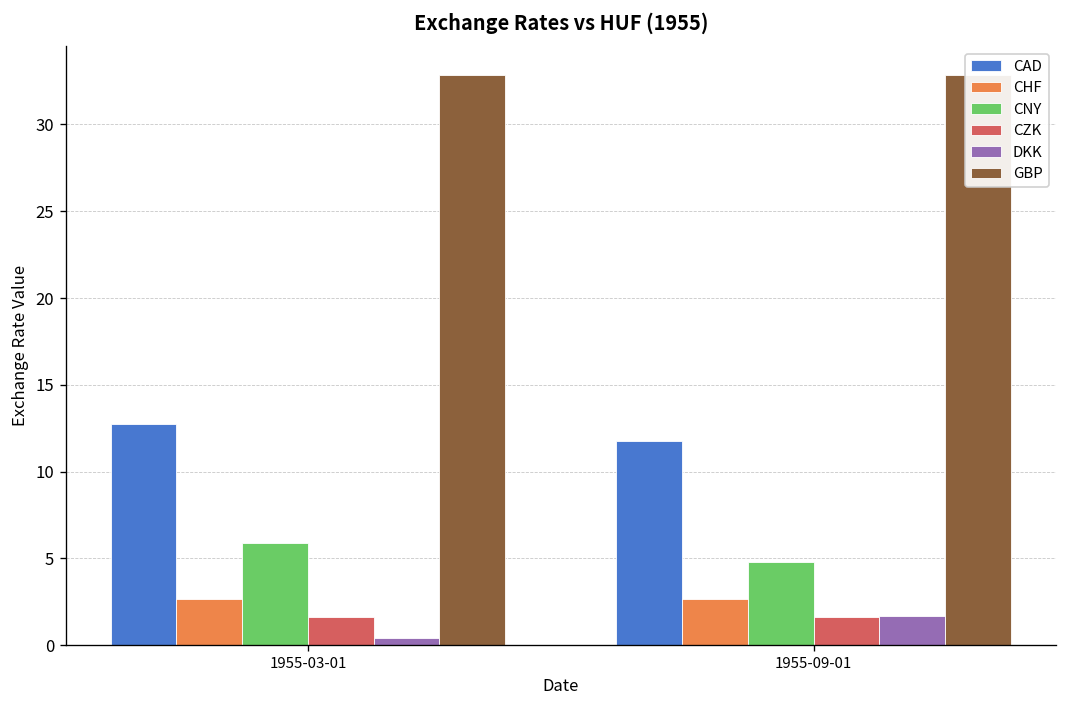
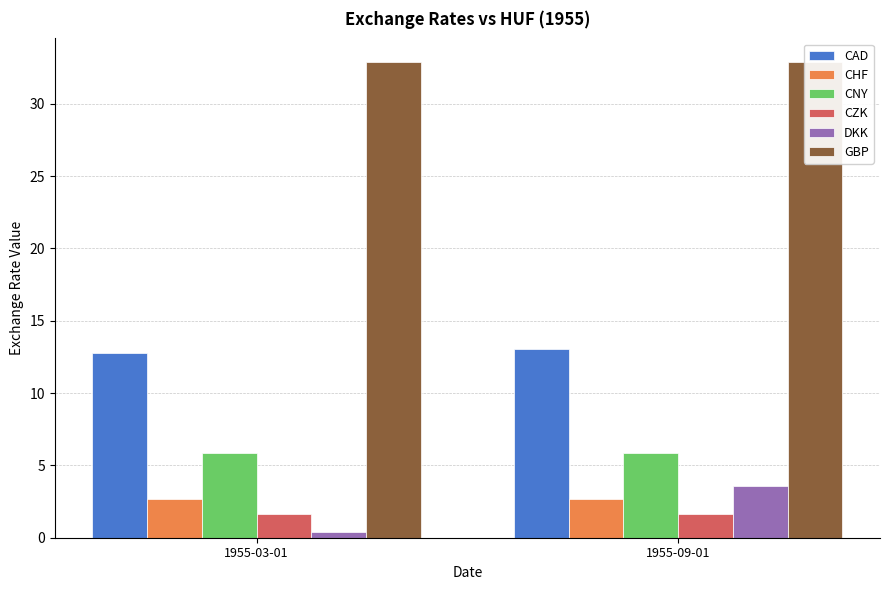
CAD, 1955-09-01: 11.7 -> 13.1
CNY, 1955-09-01: 4.8 -> 5.9
DKK, 1955-09-01: 1.7 -> 3.6
